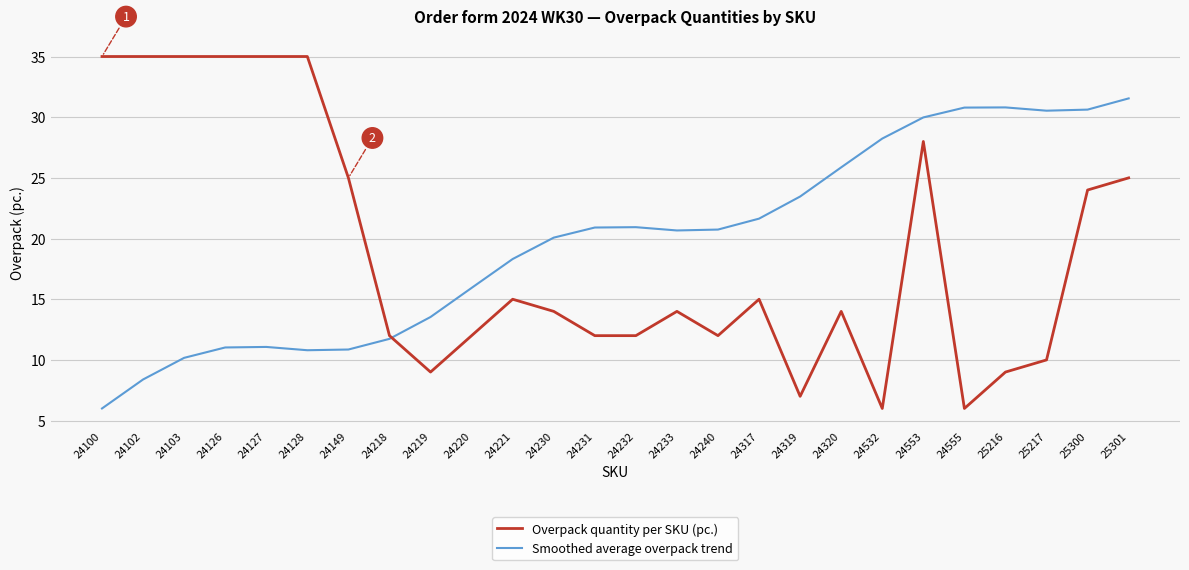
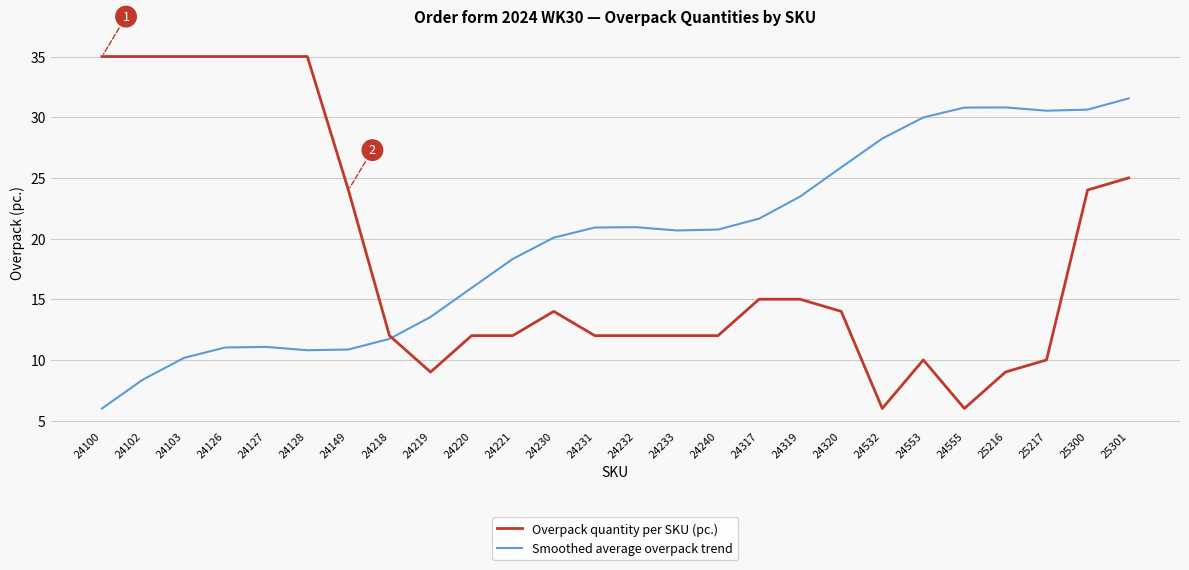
Overpack quantity per SKU (pc.), 24149: 25 -> 24
Overpack quantity per SKU (pc.), 24221: 15 -> 12
Overpack quantity per SKU (pc.), 24233: 14 -> 12
Overpack quantity per SKU (pc.), 24319: 7 -> 15
Overpack quantity per SKU (pc.), 24553: 28 -> 10
